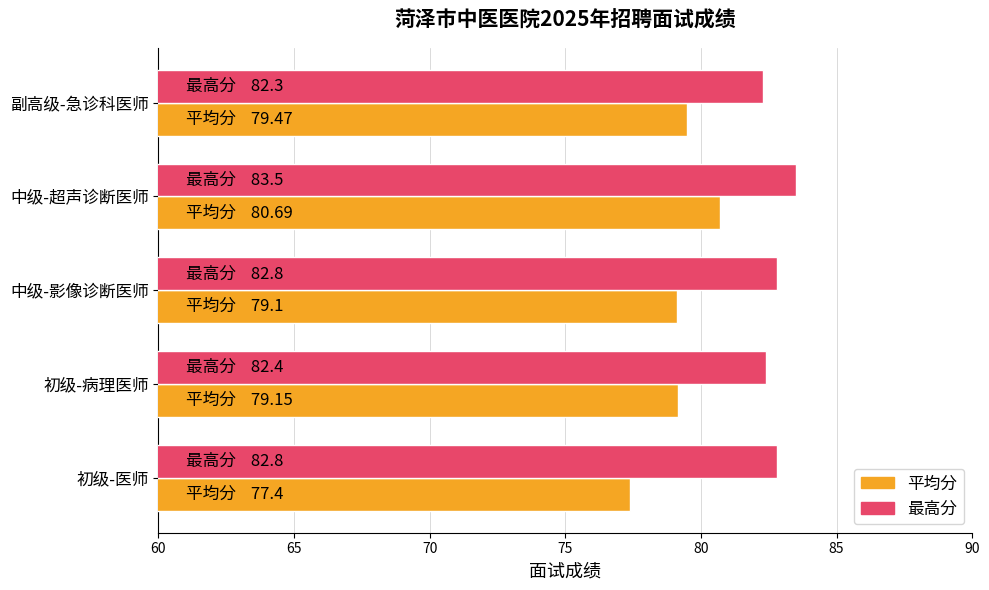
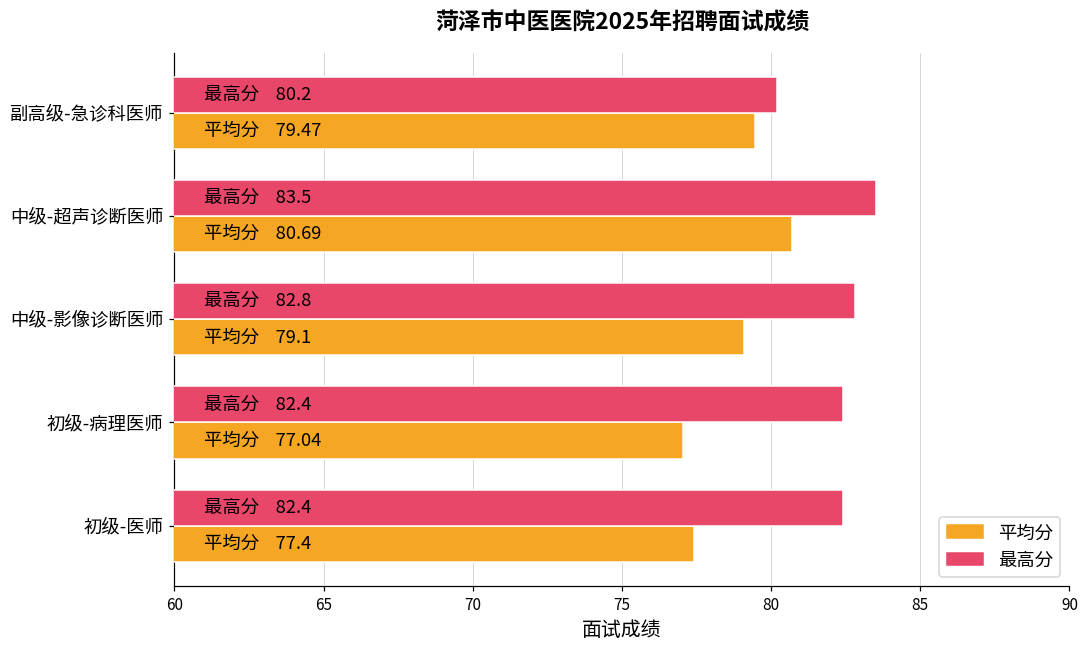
最高分, 副高级-急诊科医师: 82.3 -> 80.2
平均分, 初级-病理医师: 79.15 -> 77.04
最高分, 初级-医师: 82.8 -> 82.4
